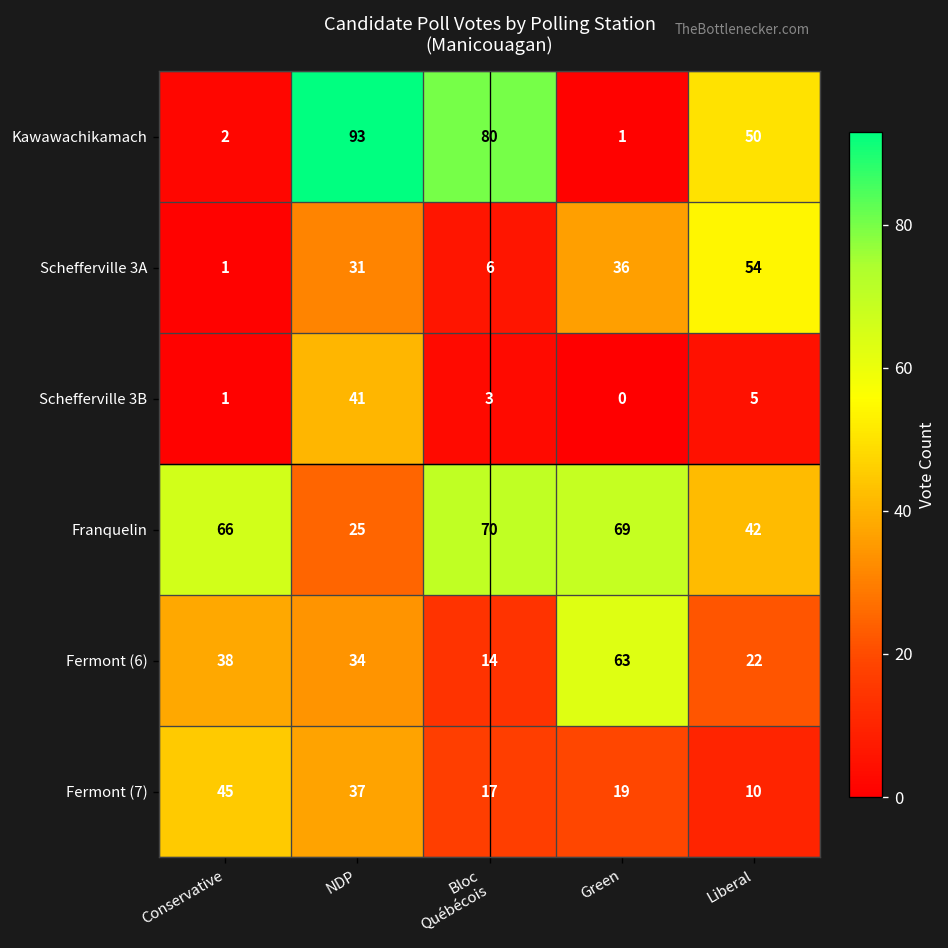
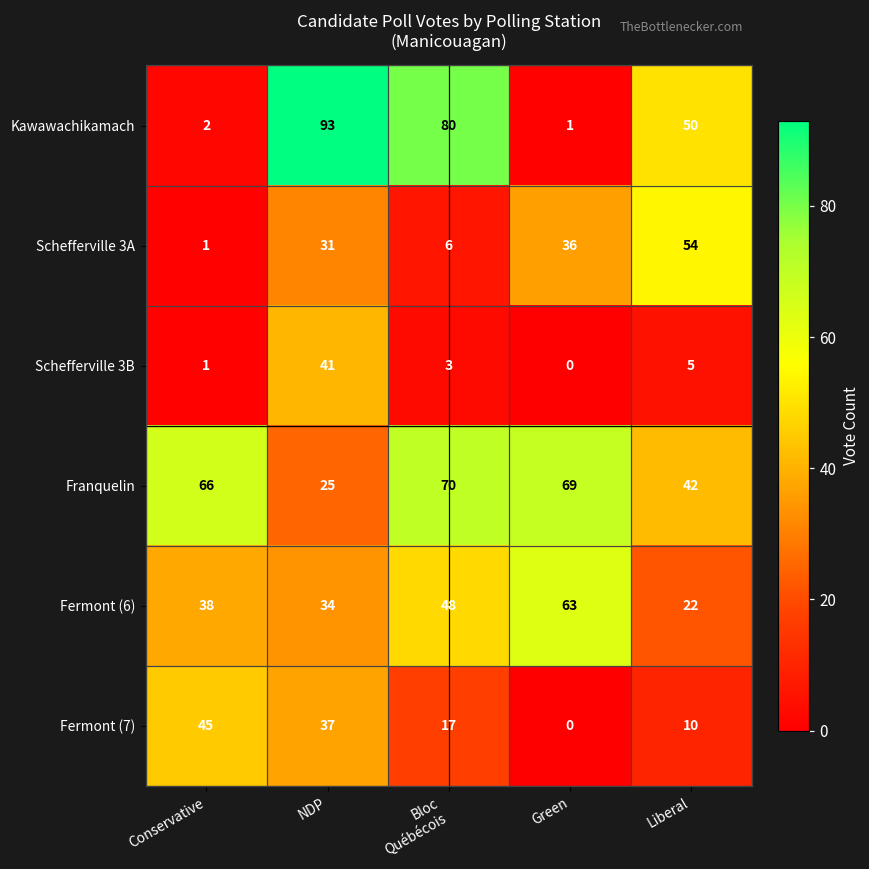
Fermont (6), Bloc Québécois: 14 -> 48
Fermont (7), Green: 19 -> 0
